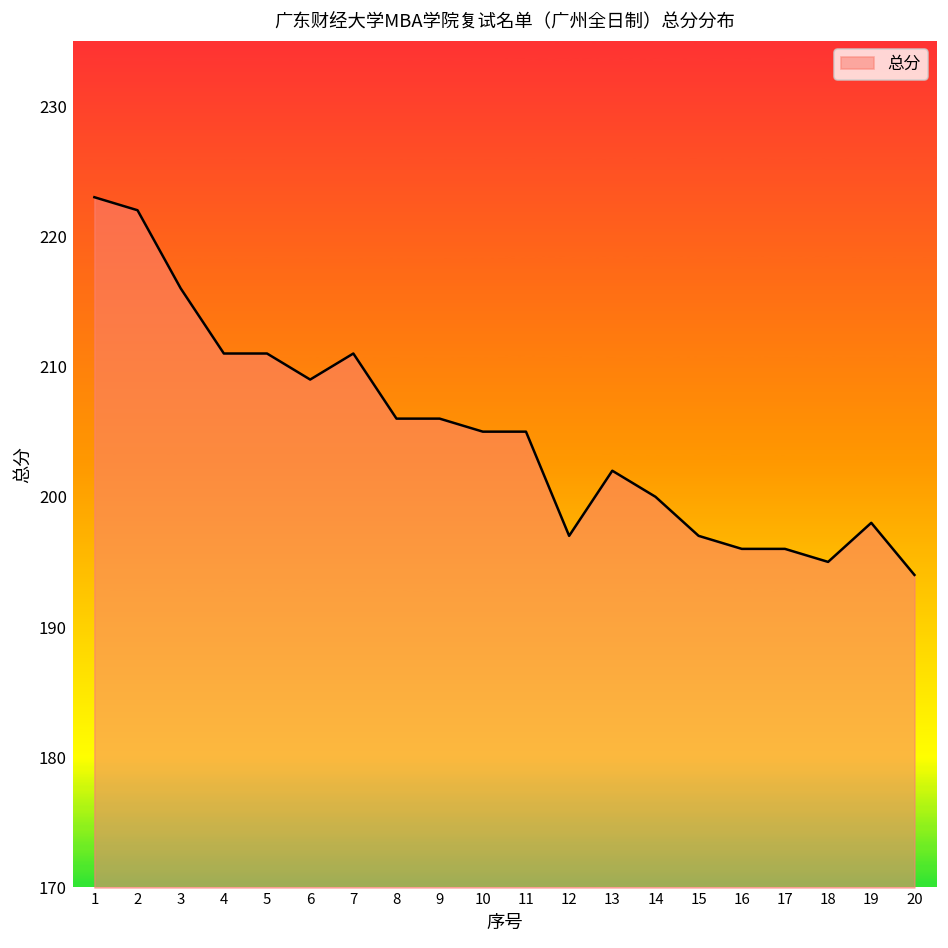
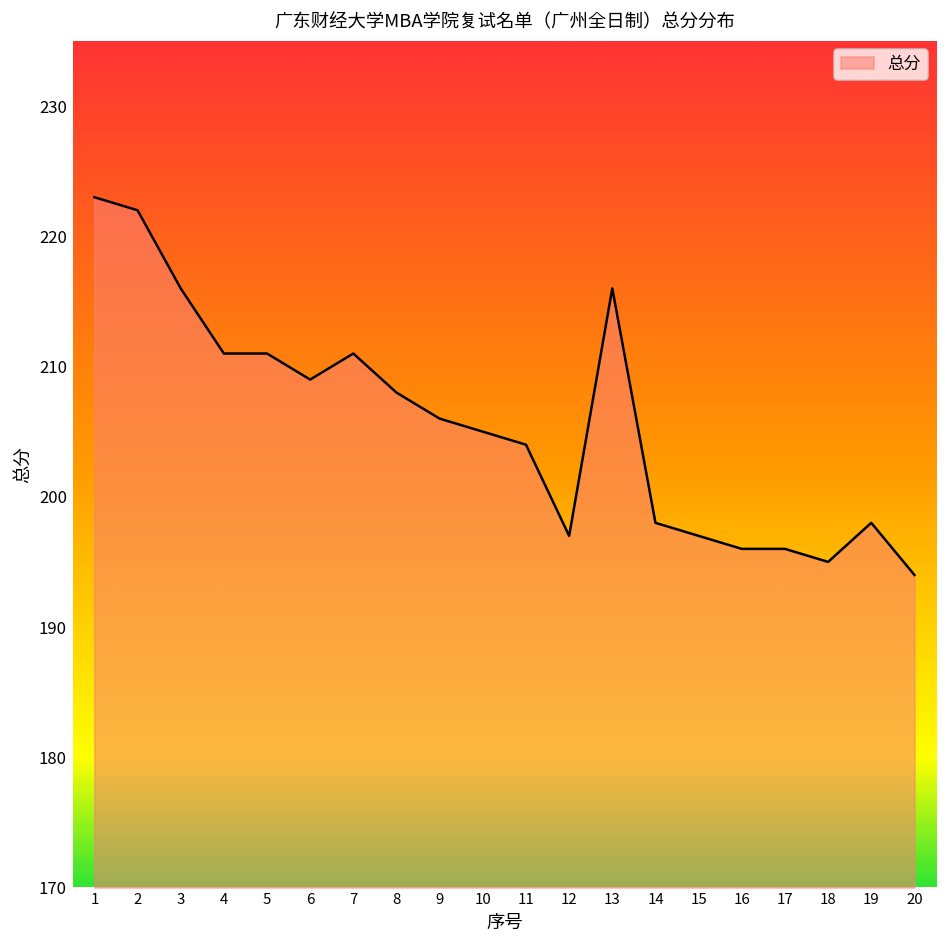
8: 206 -> 208
11: 205 -> 204
13: 202 -> 216
14: 200 -> 198
